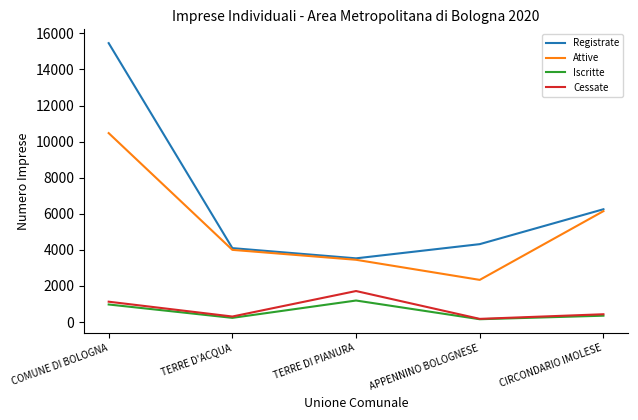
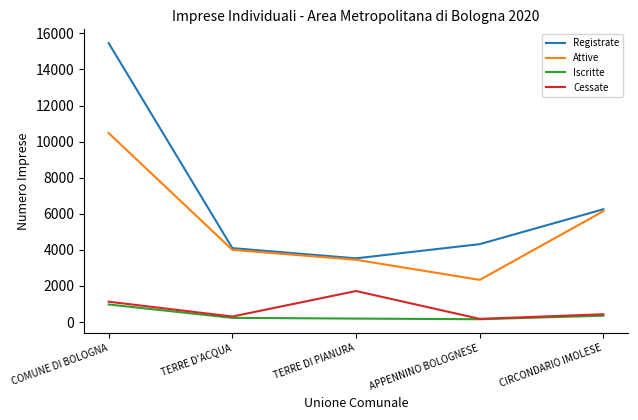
Iscritte, TERRE DI PIANURA: 1200 -> 200
